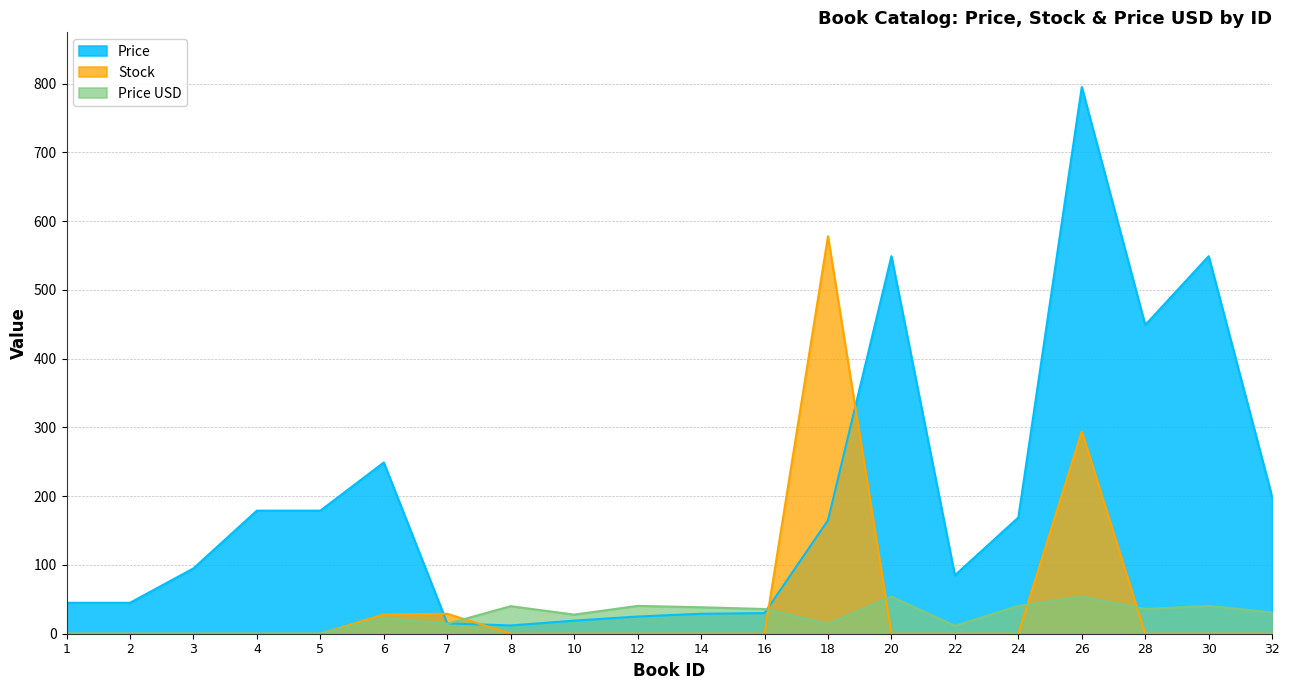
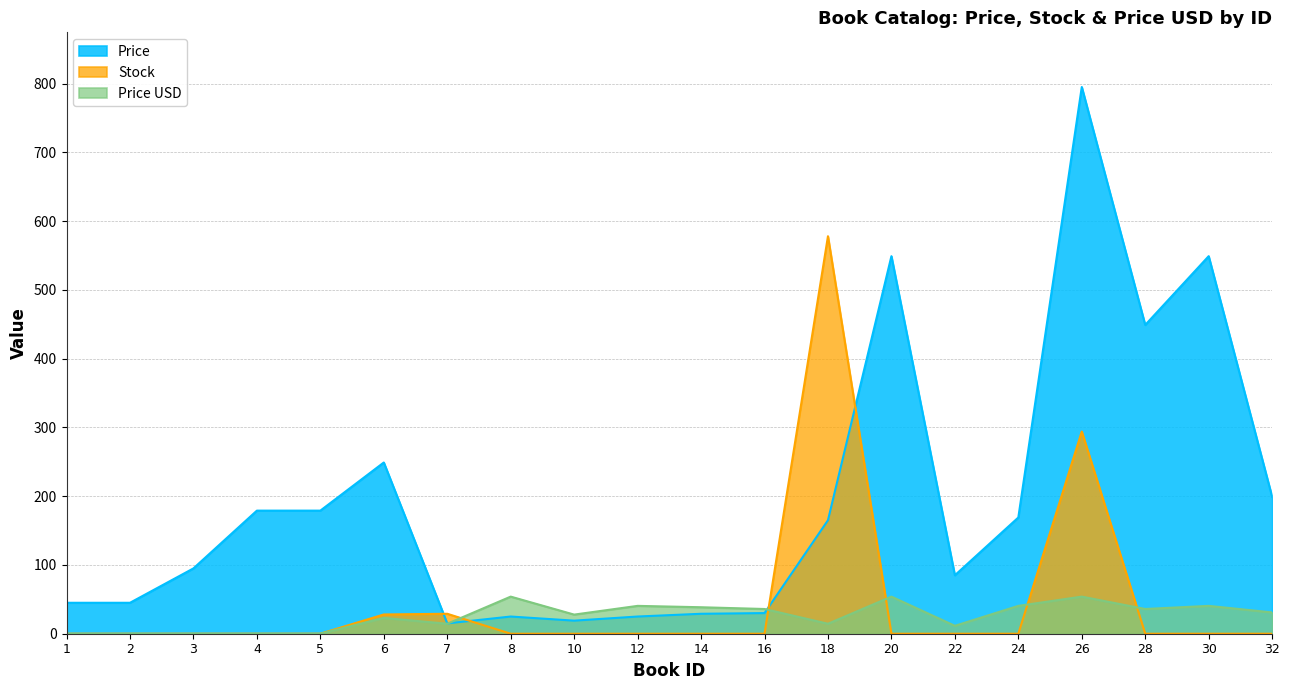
Price, 8: 10 -> 30
Price USD, 8: 40 -> 50
